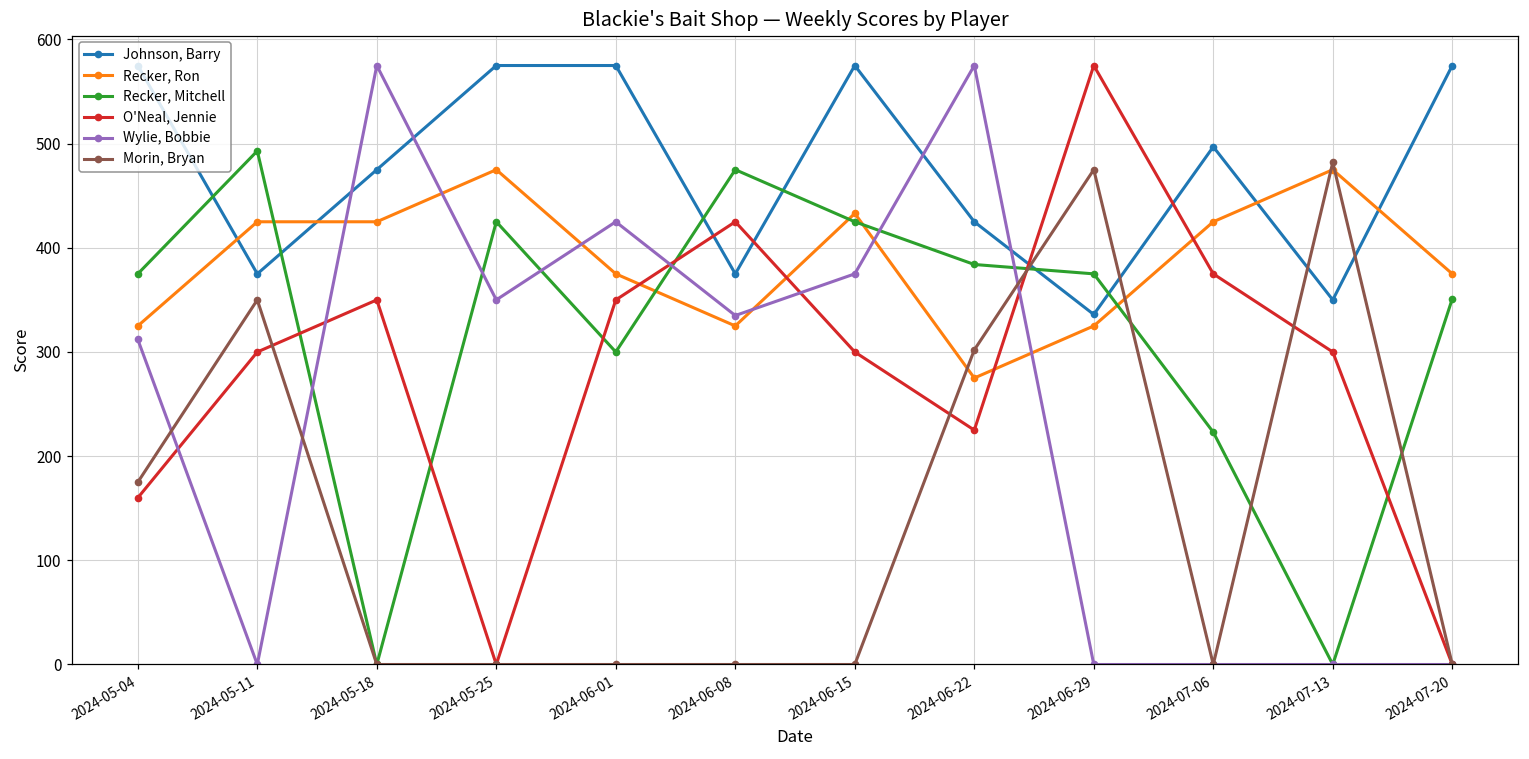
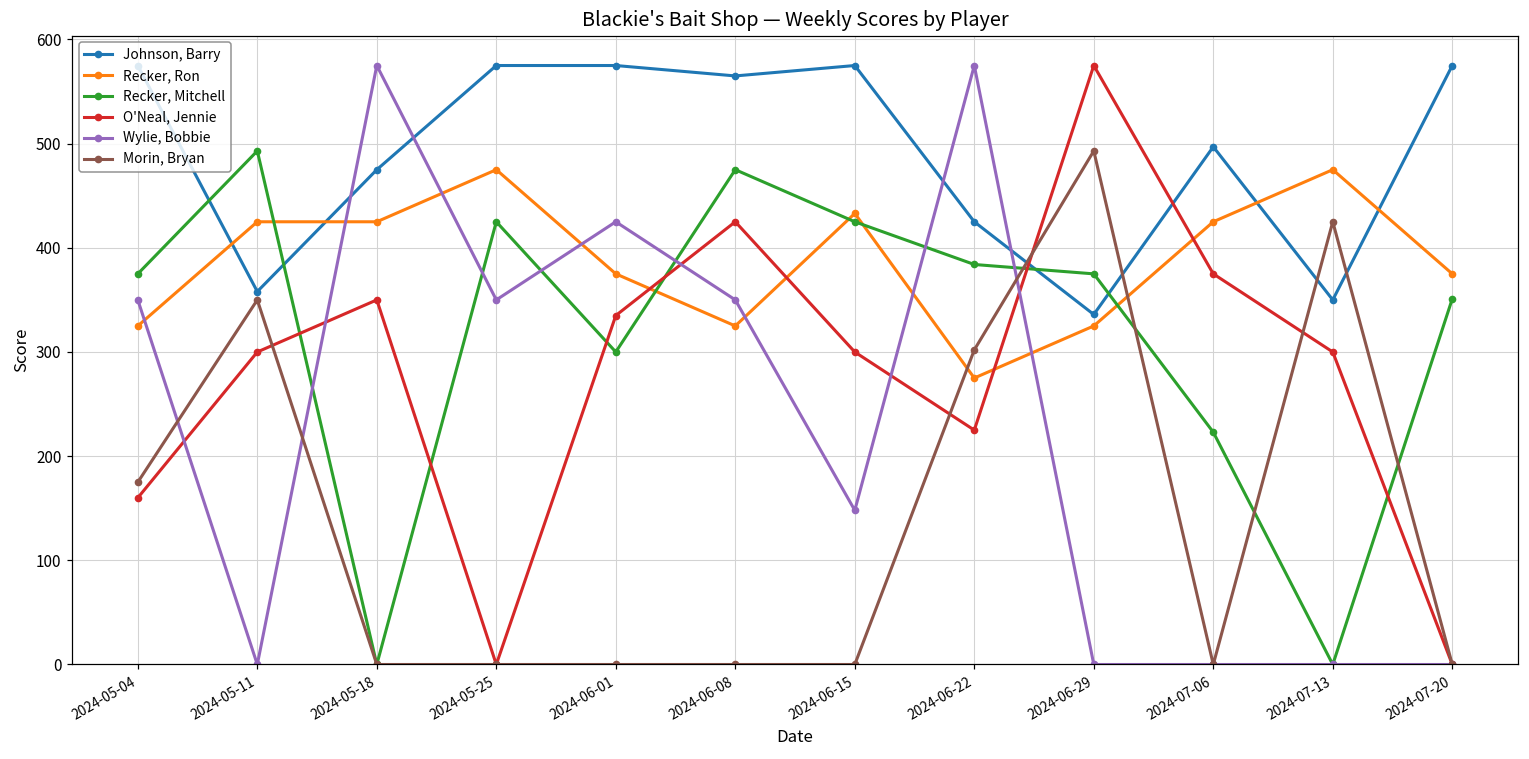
Wylie, Bobbie, 2024-05-04: 310 -> 350
Johnson, Barry, 2024-05-11: 380 -> 360
O'Neal, Jennie, 2024-06-01: 350 -> 340
Johnson, Barry, 2024-06-08: 380 -> 570
Wylie, Bobbie, 2024-06-08: 340 -> 350
Wylie, Bobbie, 2024-06-15: 380 -> 150
Morin, Bryan, 2024-06-29: 480 -> 490
Morin, Bryan, 2024-07-13: 480 -> 430
